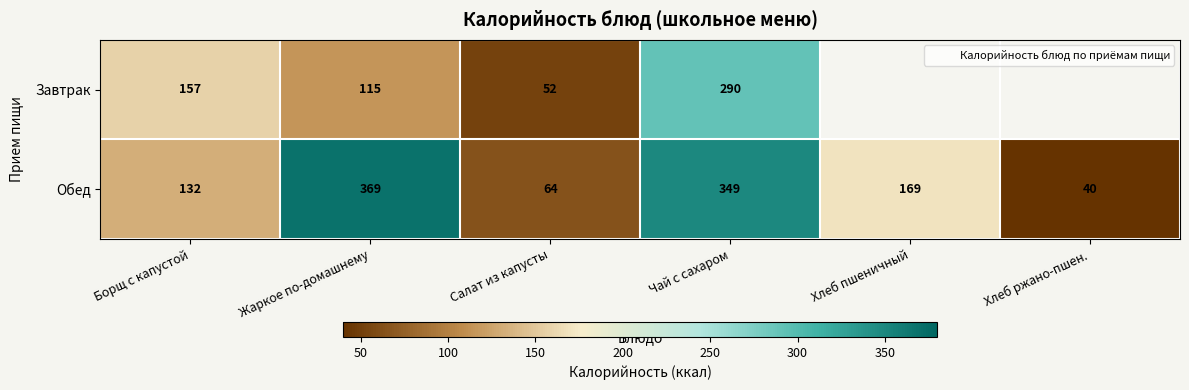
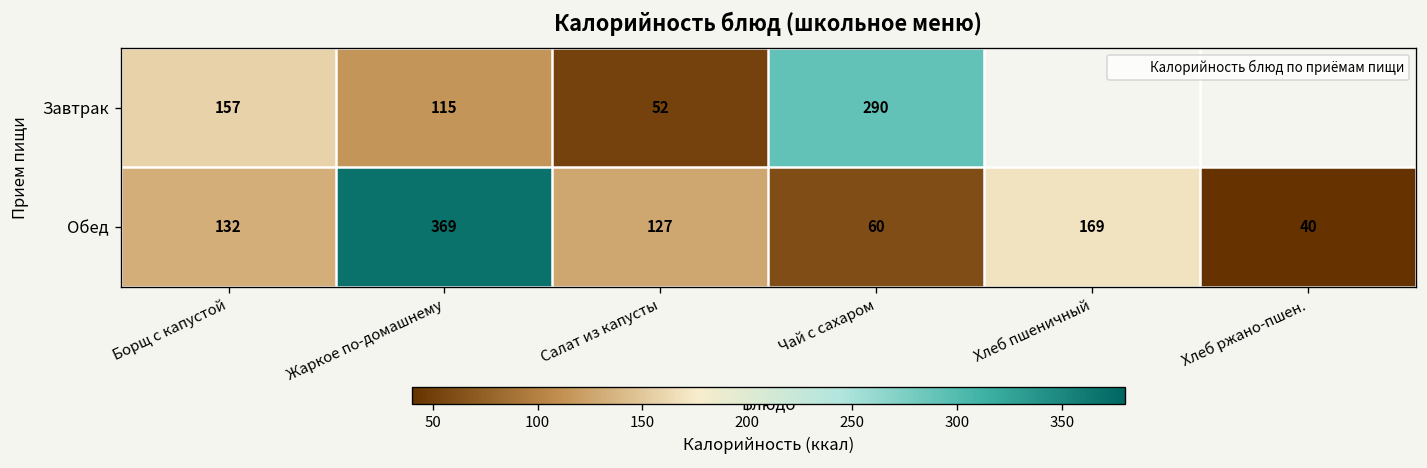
Обед, Салат из капусты: 64 -> 127
Обед, Чай с сахаром: 349 -> 60
